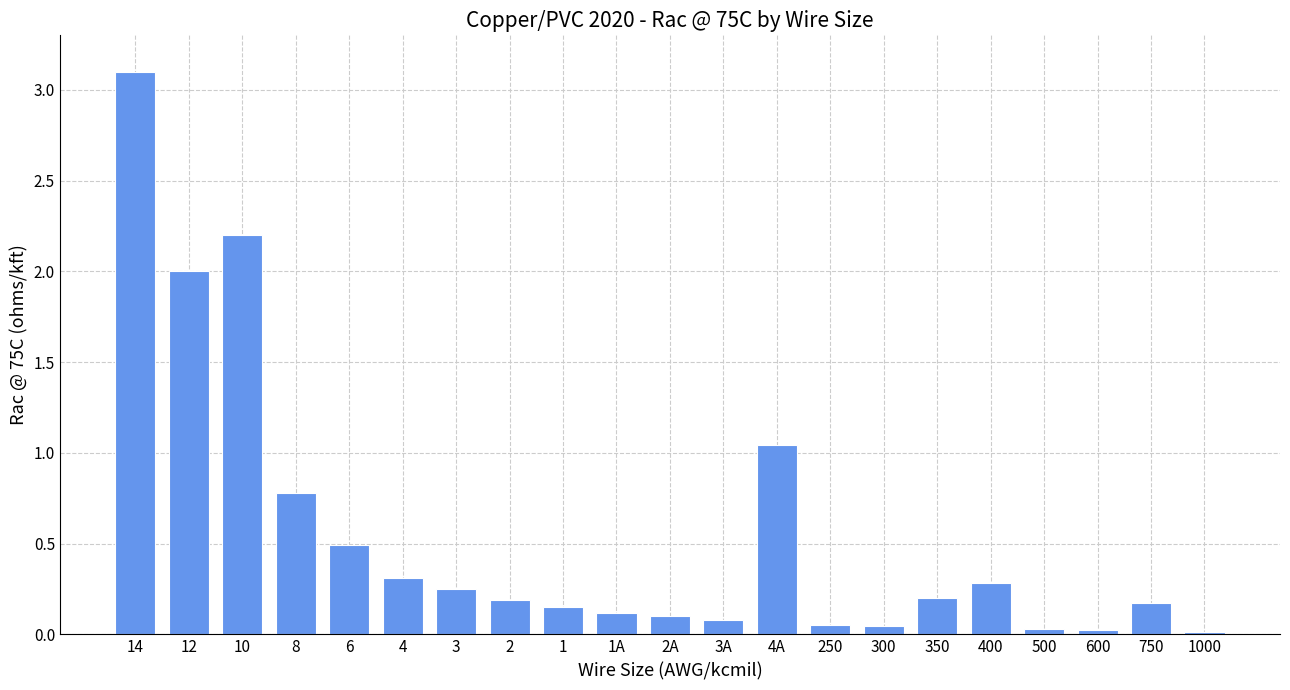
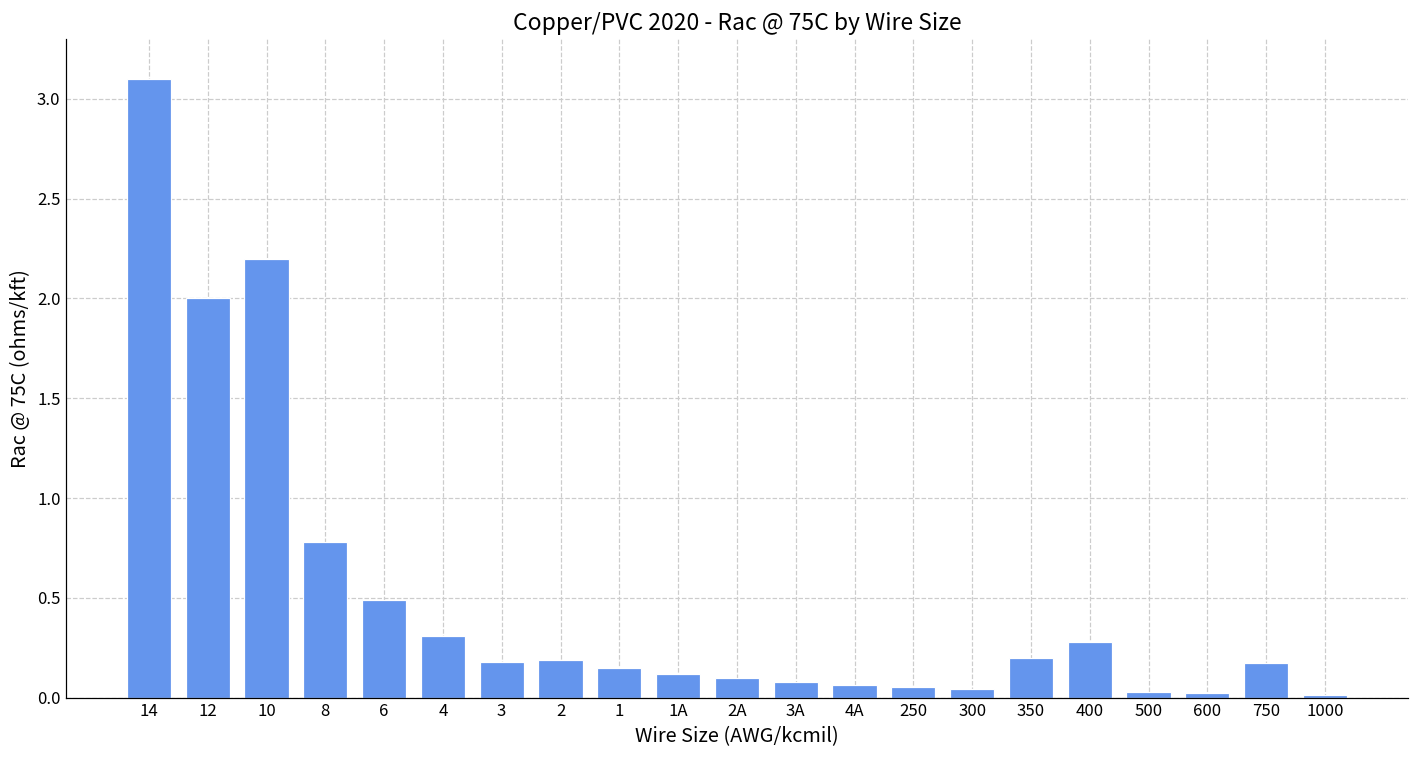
3: 0.25 -> 0.18
4A: 1.04 -> 0.06
